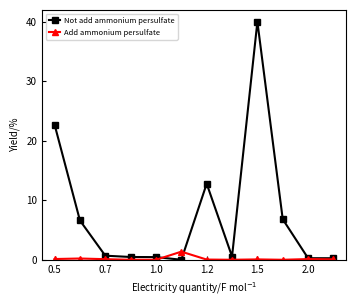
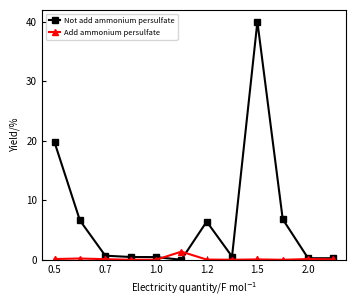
Not add ammonium persulfate, 0.5: 23 -> 20
Not add ammonium persulfate, 1.2: 13 -> 6
